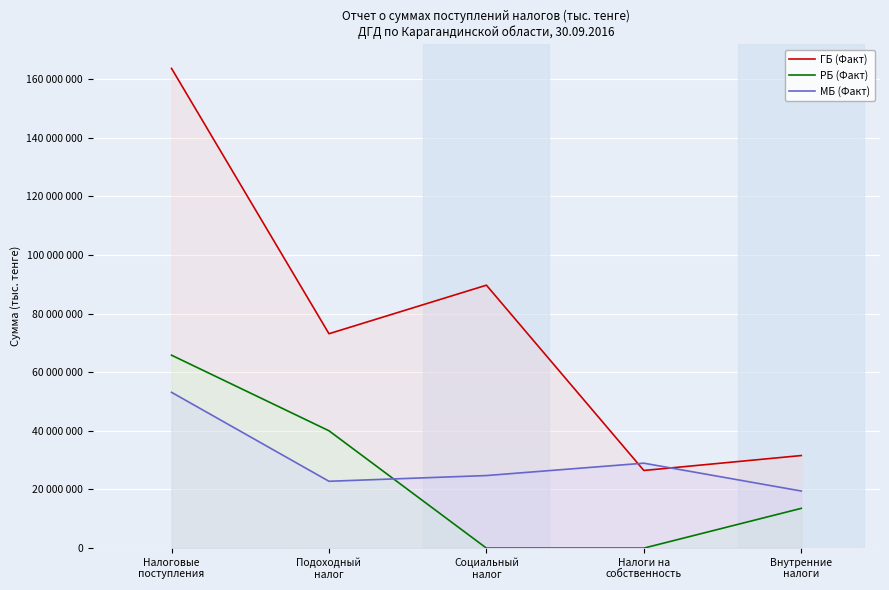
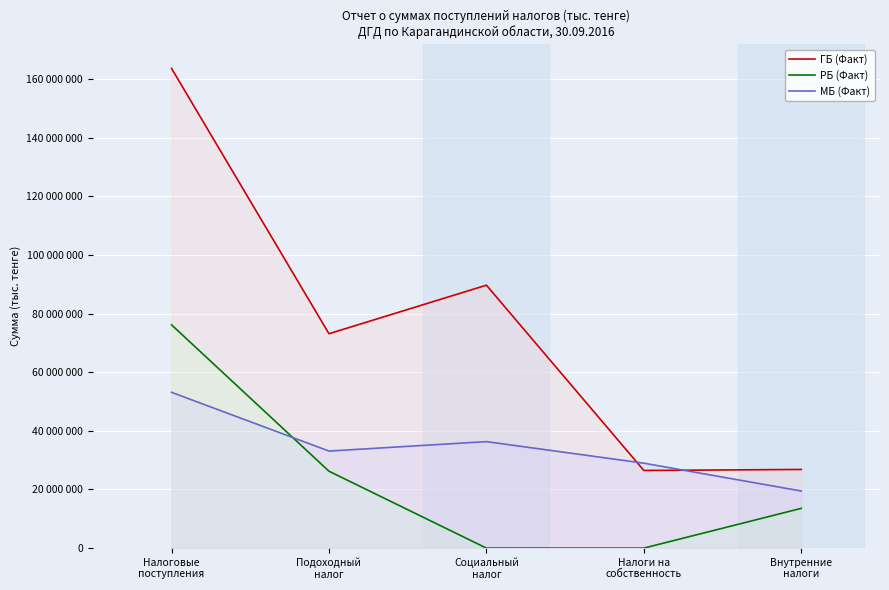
РБ (Факт), Налоговые поступления: 66000000 -> 76000000
РБ (Факт), Подоходный налог: 40000000 -> 26000000
МБ (Факт), Подоходный налог: 23000000 -> 33000000
МБ (Факт), Социальный налог: 25000000 -> 36000000
ГБ (Факт), Внутренние налоги: 32000000 -> 27000000
